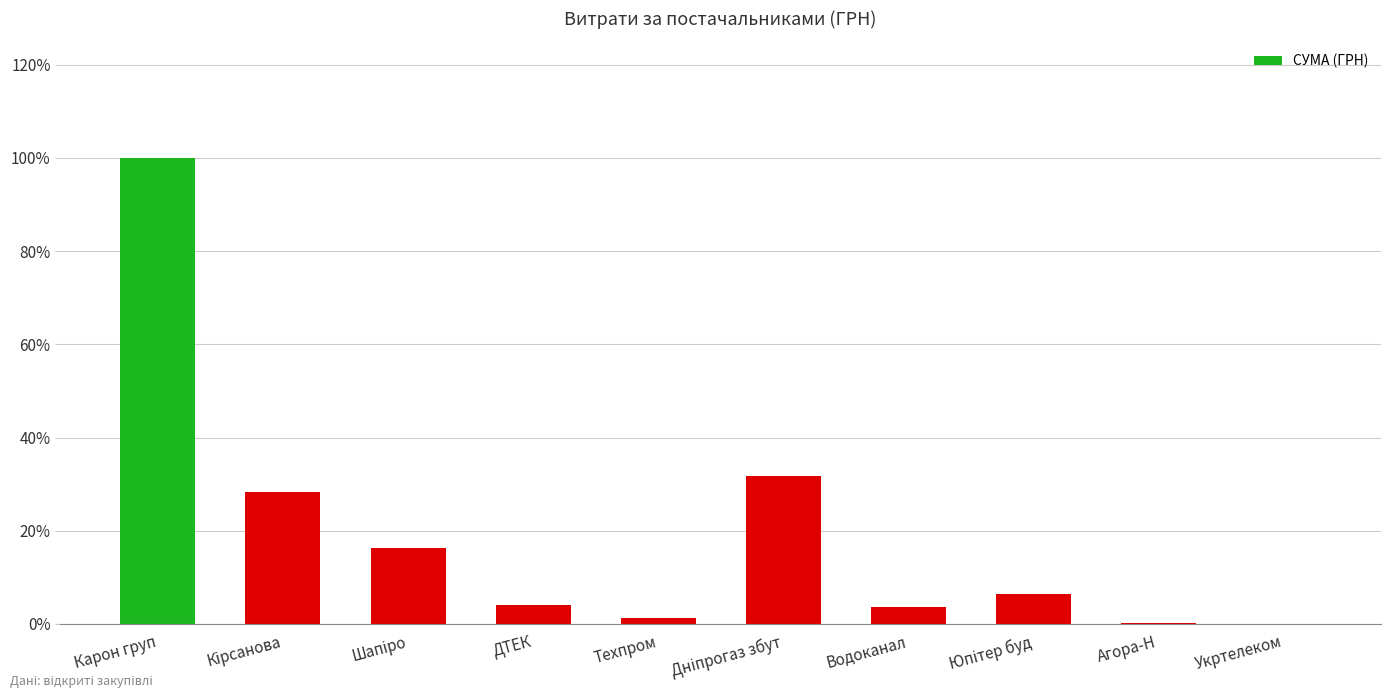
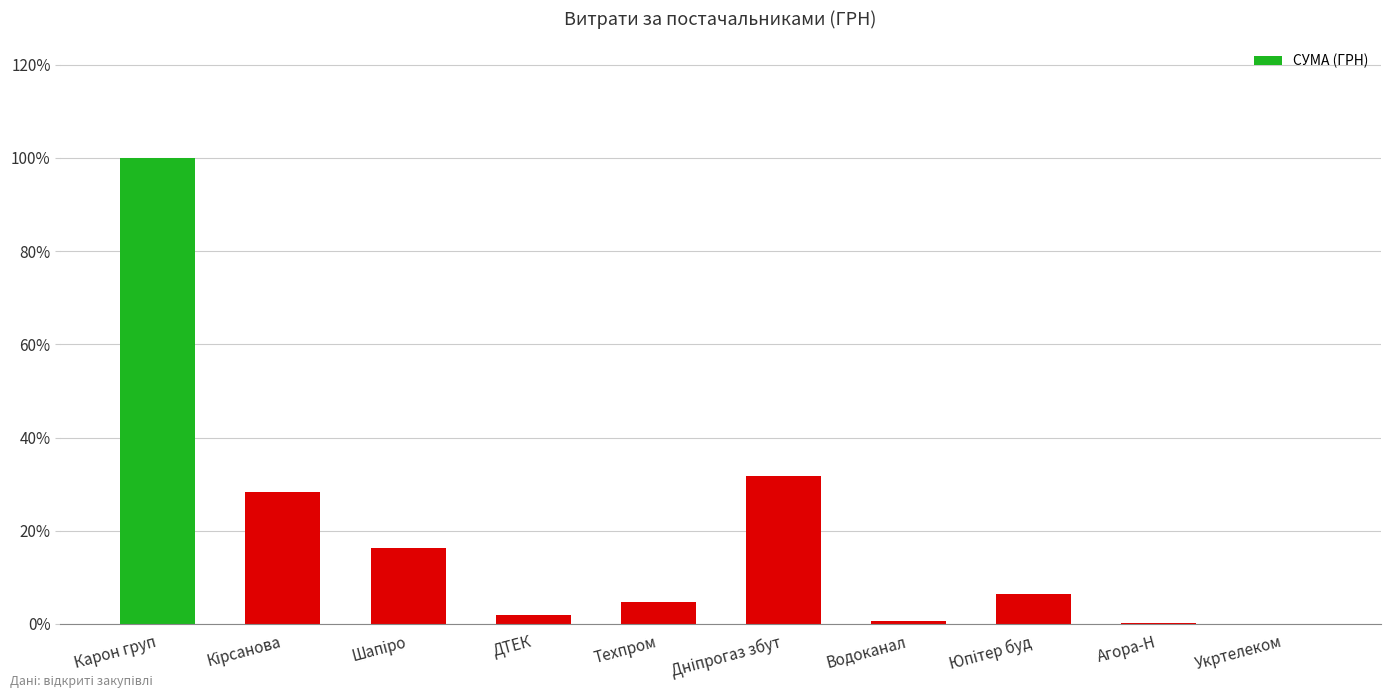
ДТЕК: 4% -> 2%
Техпром: 1% -> 5%
Водоканал: 4% -> 1%
